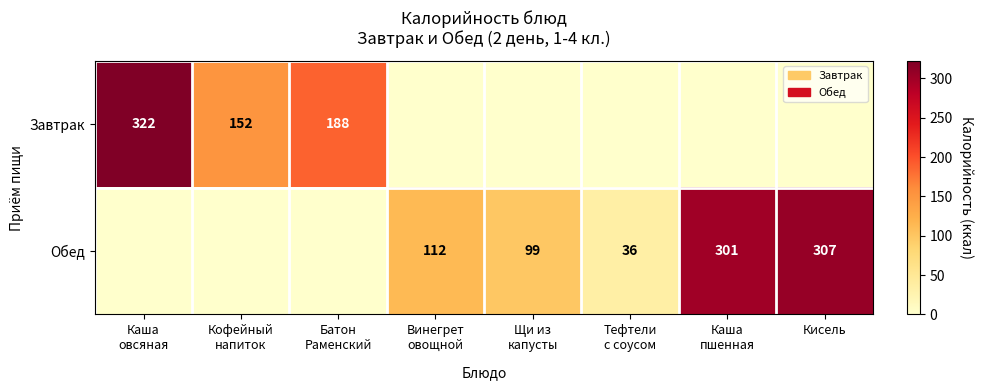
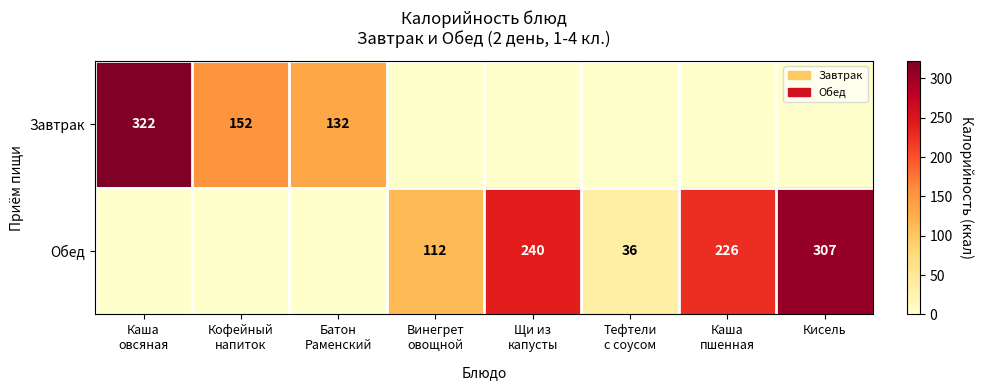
Завтрак, Батон Раменский: 188 -> 132
Обед, Щи из капусты: 99 -> 240
Обед, Каша пшенная: 301 -> 226
